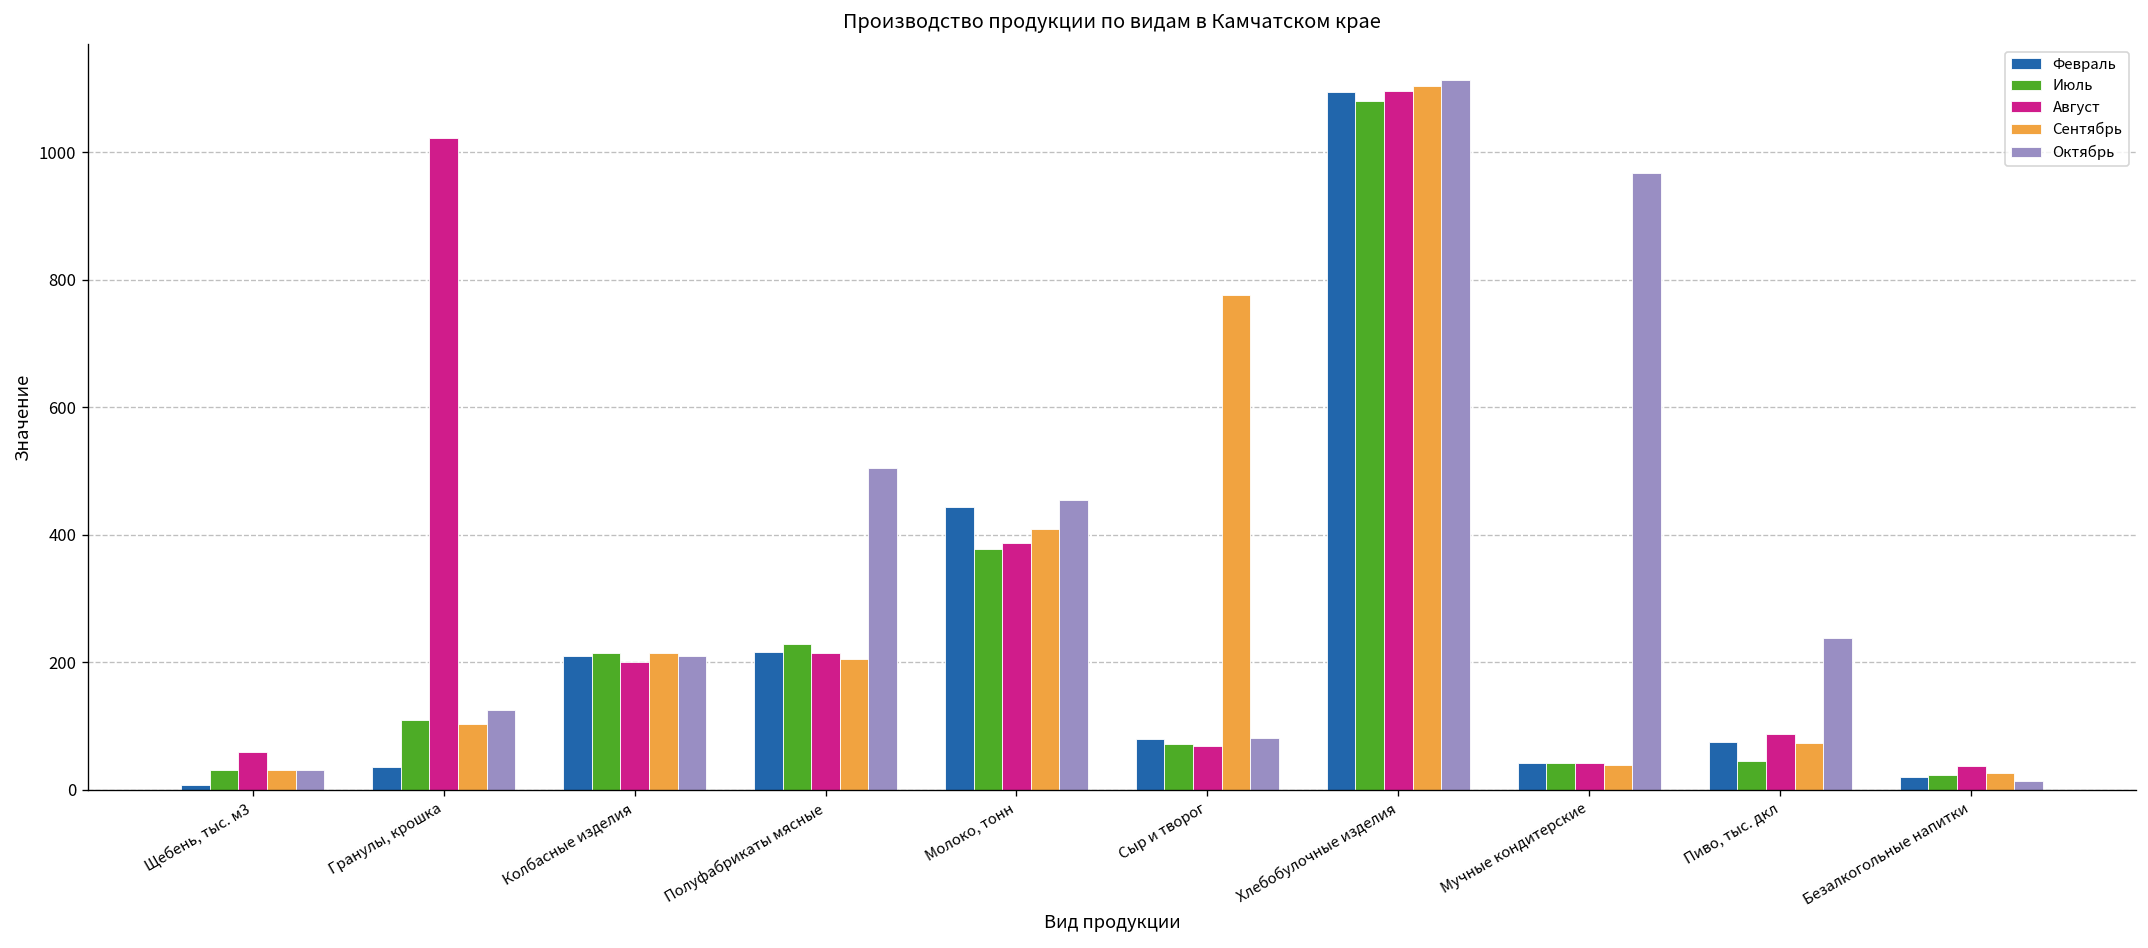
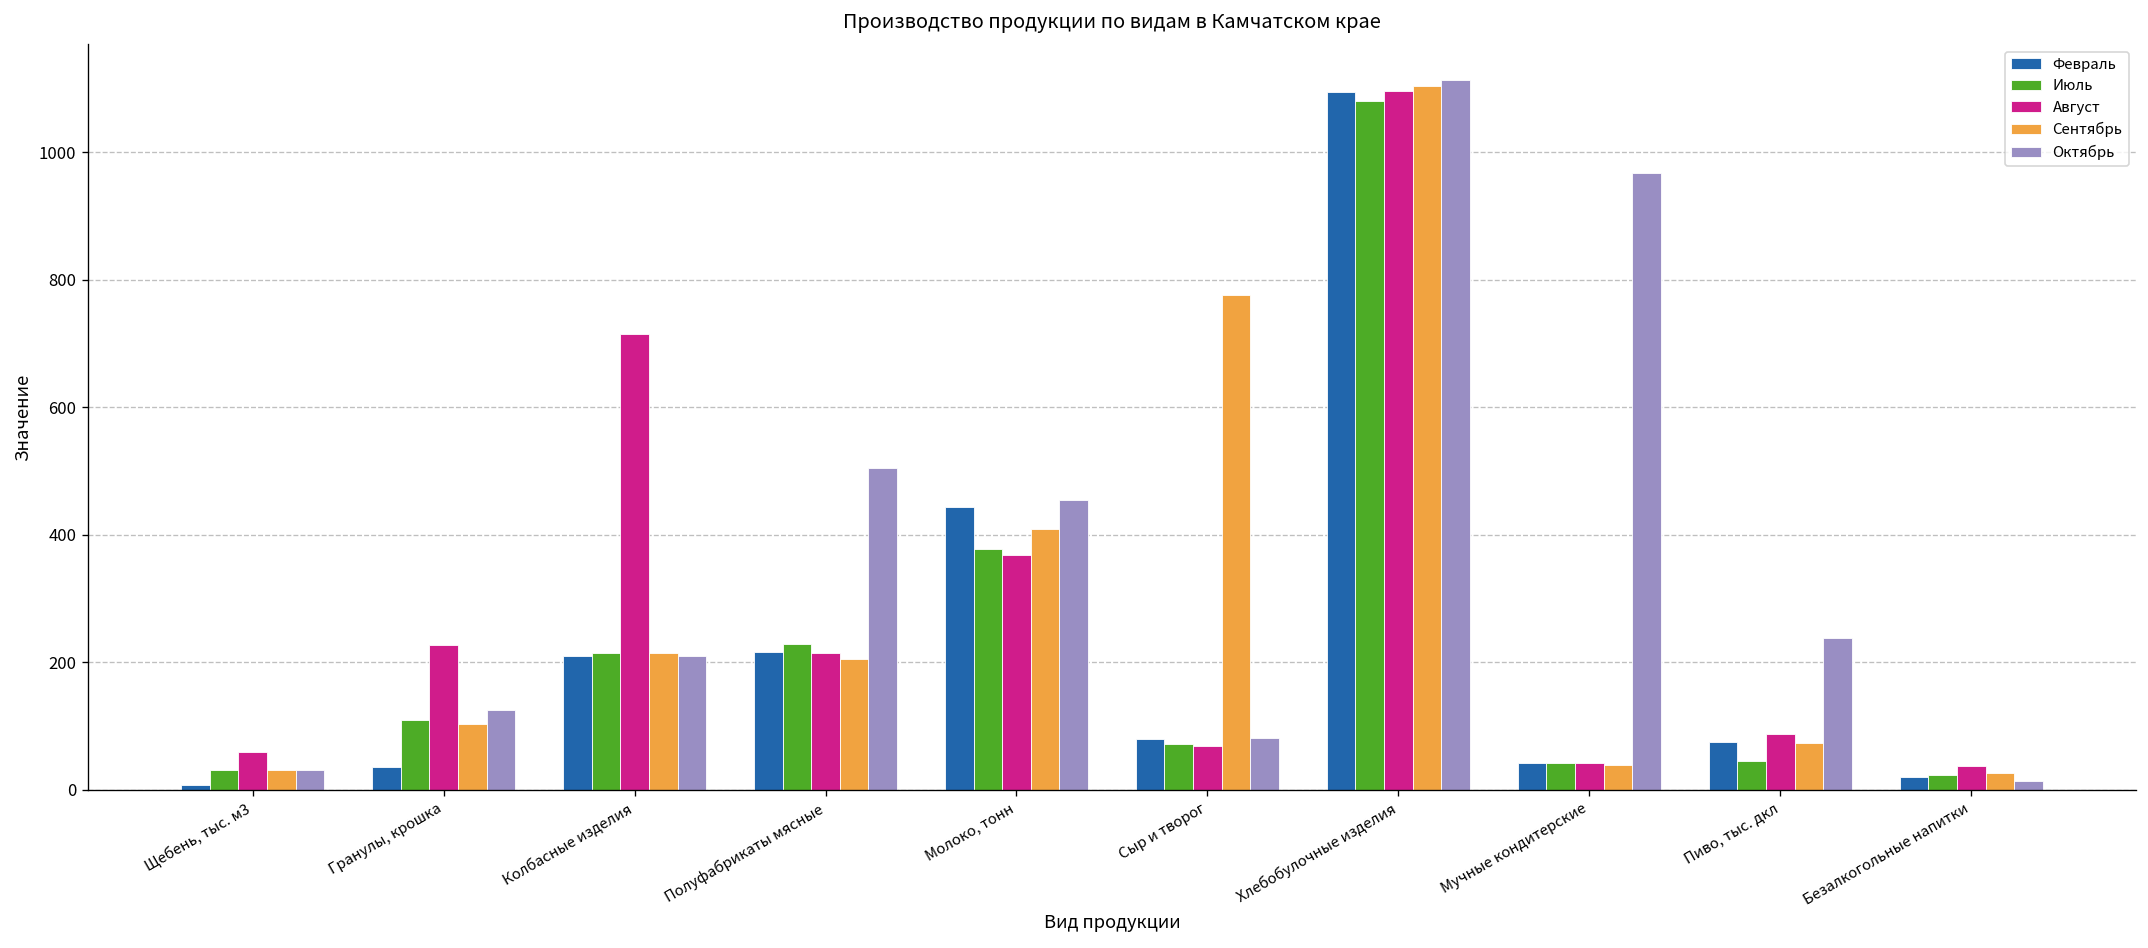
Август, Гранулы, крошка: 1020 -> 230
Август, Колбасные изделия: 200 -> 720
Август, Молоко, тонн: 390 -> 370
